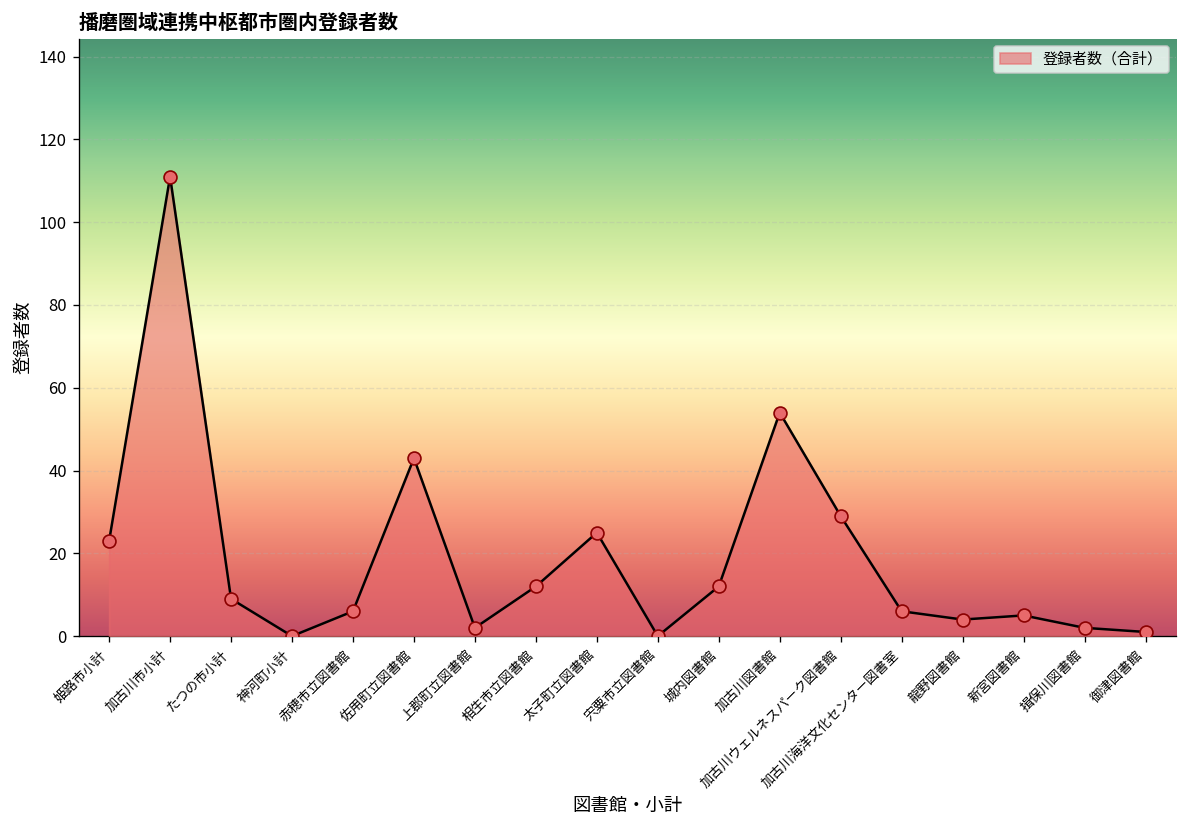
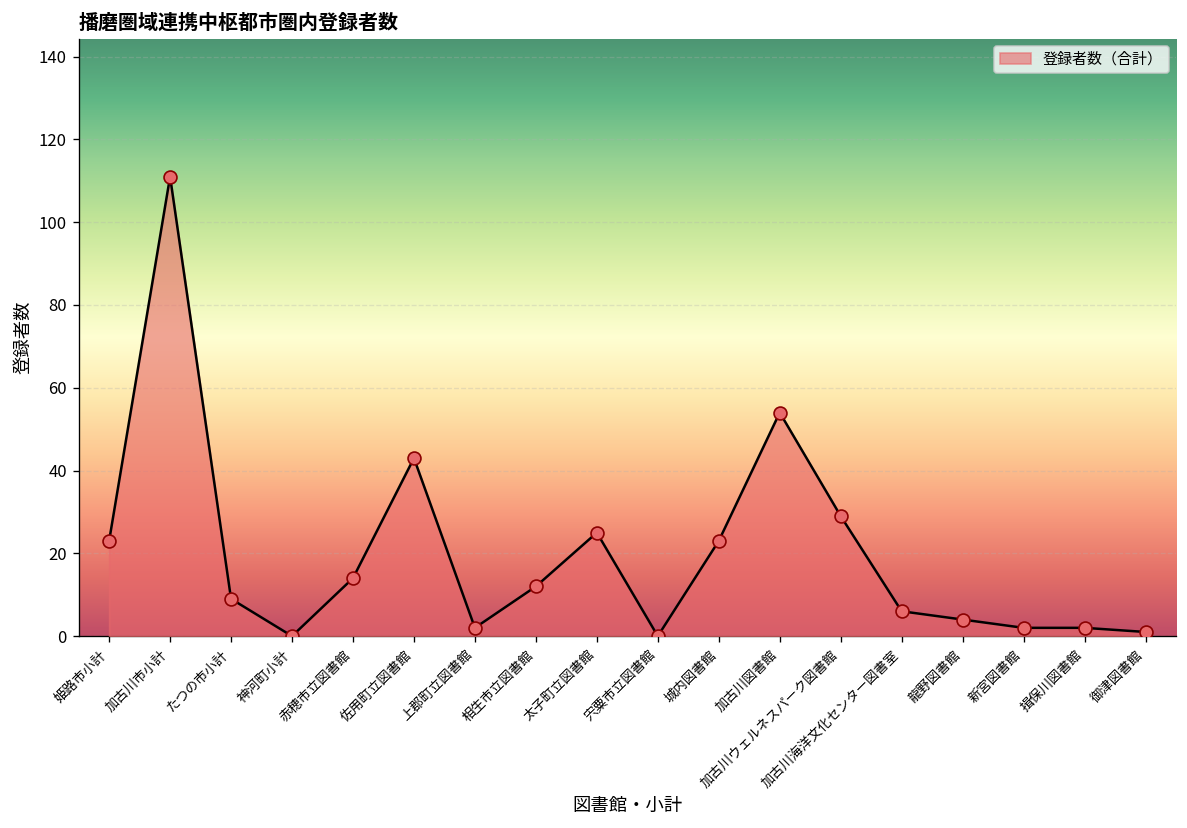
赤穂市立図書館: 6 -> 14
城内図書館: 12 -> 23
新宮図書館: 5 -> 2
